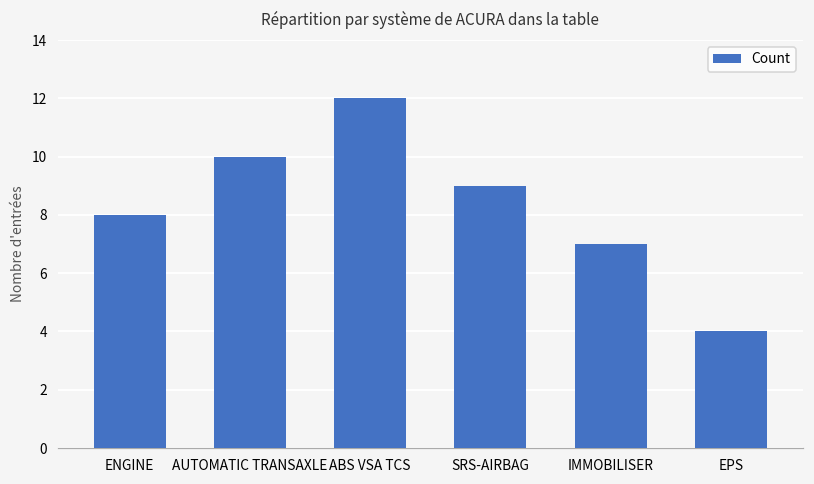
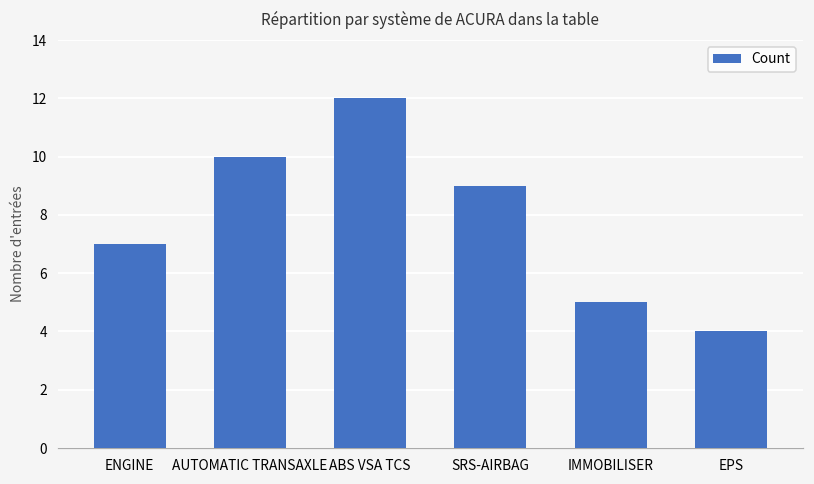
ENGINE: 8 -> 7
IMMOBILISER: 7 -> 5
